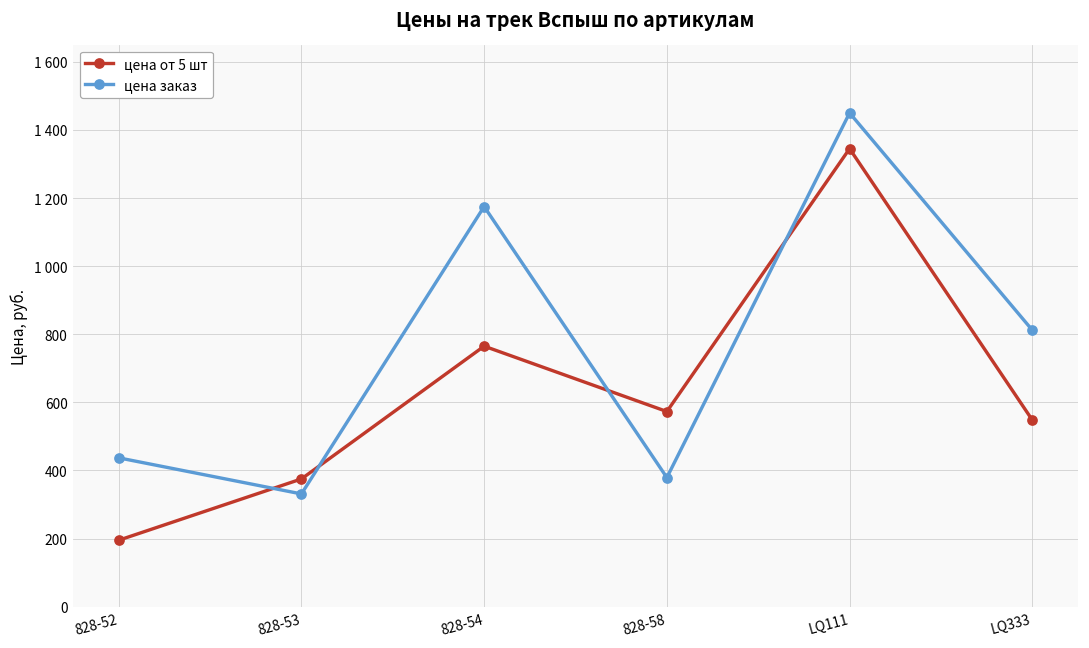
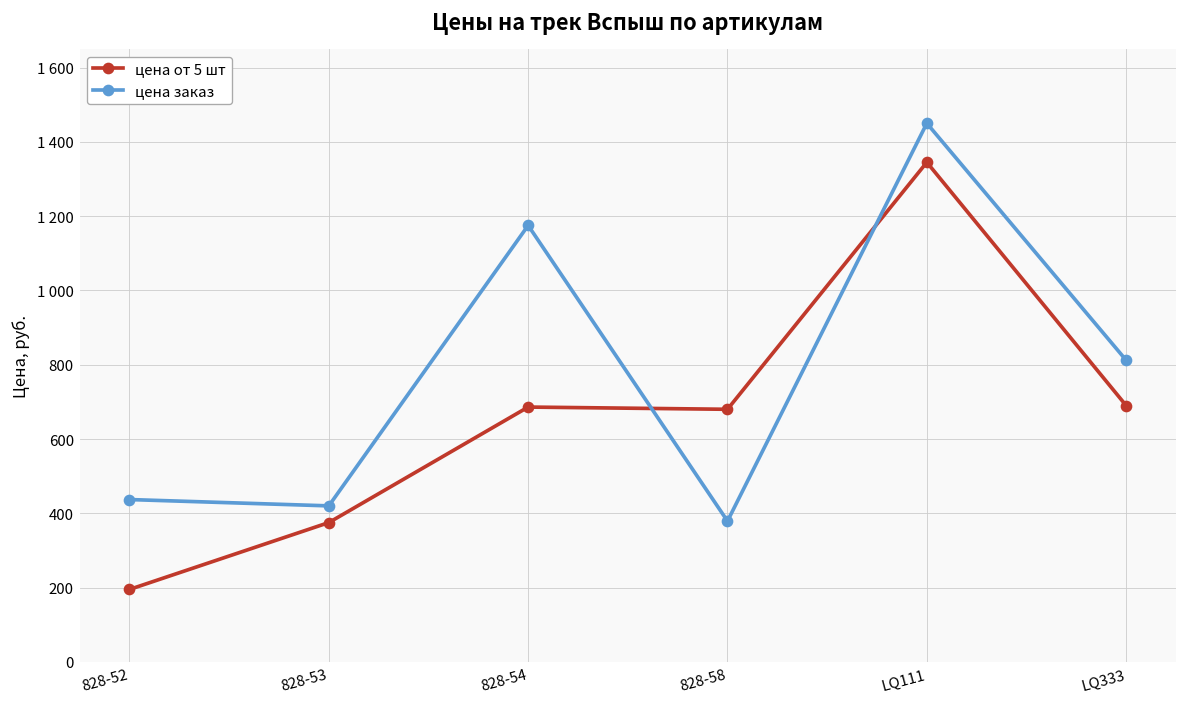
цена заказ, 828-53: 330 -> 420
цена от 5 шт, 828-54: 770 -> 690
цена от 5 шт, 828-58: 570 -> 680
цена от 5 шт, LQ333: 550 -> 690
